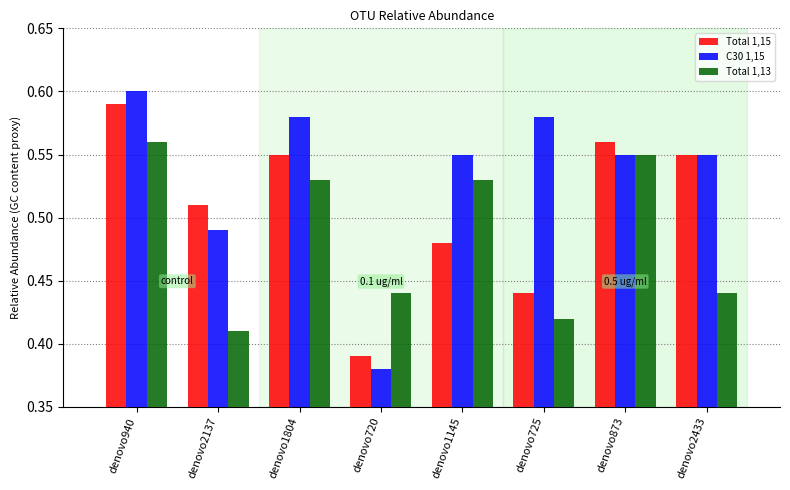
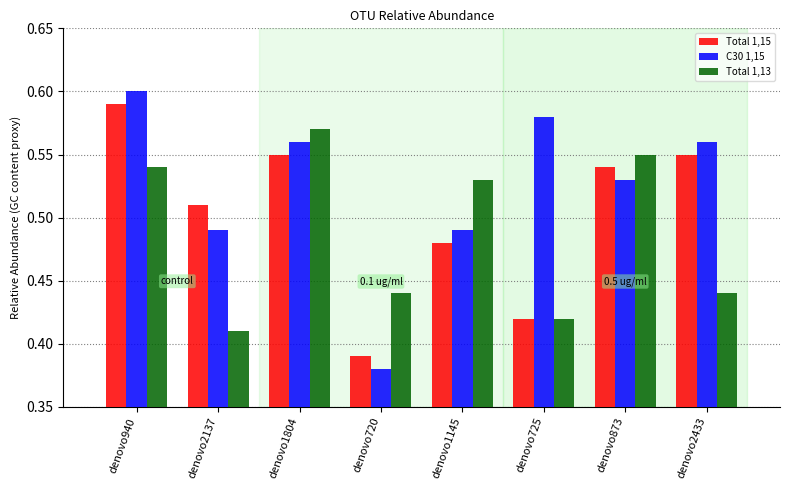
Total 1,13, denovo940: 0.56 -> 0.54
C30 1,15, denovo1804: 0.58 -> 0.56
Total 1,13, denovo1804: 0.53 -> 0.57
C30 1,15, denovo1145: 0.55 -> 0.49
Total 1,15, denovo725: 0.44 -> 0.42
Total 1,15, denovo873: 0.56 -> 0.54
C30 1,15, denovo873: 0.55 -> 0.53
C30 1,15, denovo2433: 0.55 -> 0.56
